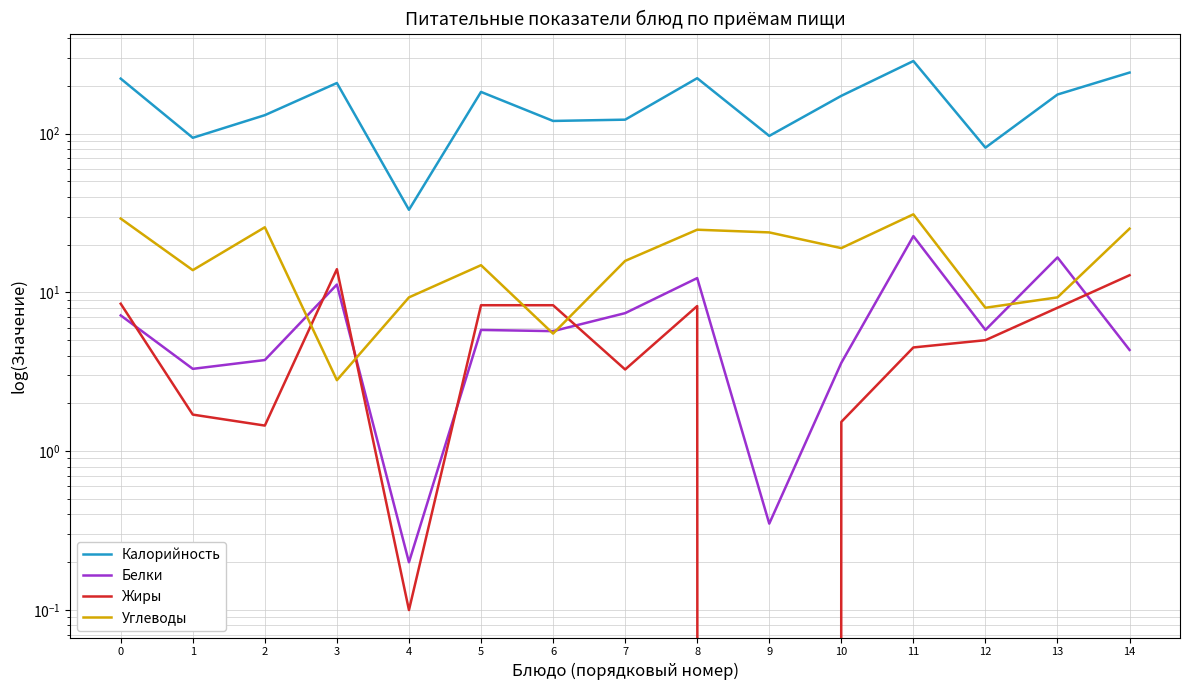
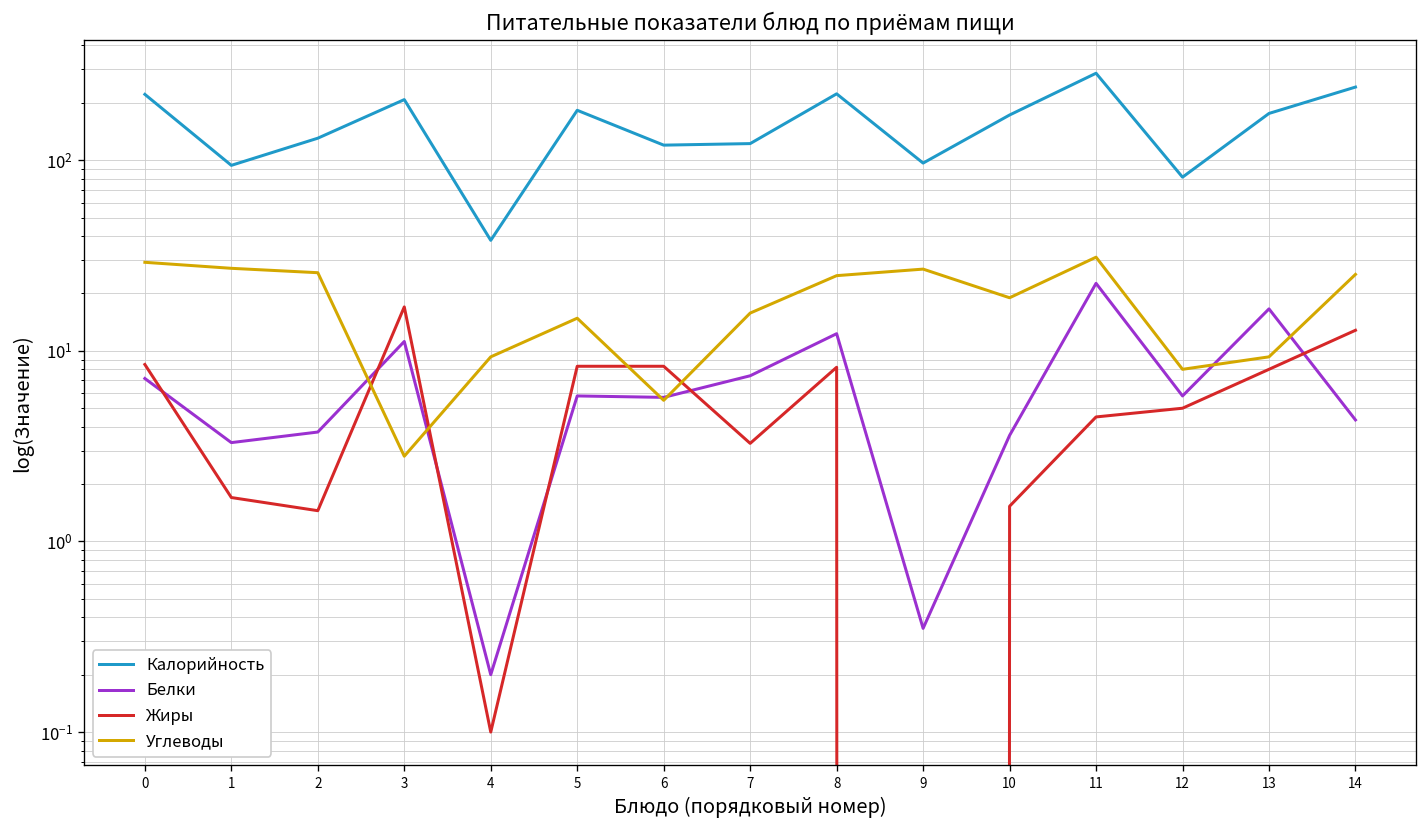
Углеводы, 1: 14 -> 27
Жиры, 3: 14 -> 17
Калорийность, 4: 33 -> 38
Углеводы, 9: 24 -> 27
